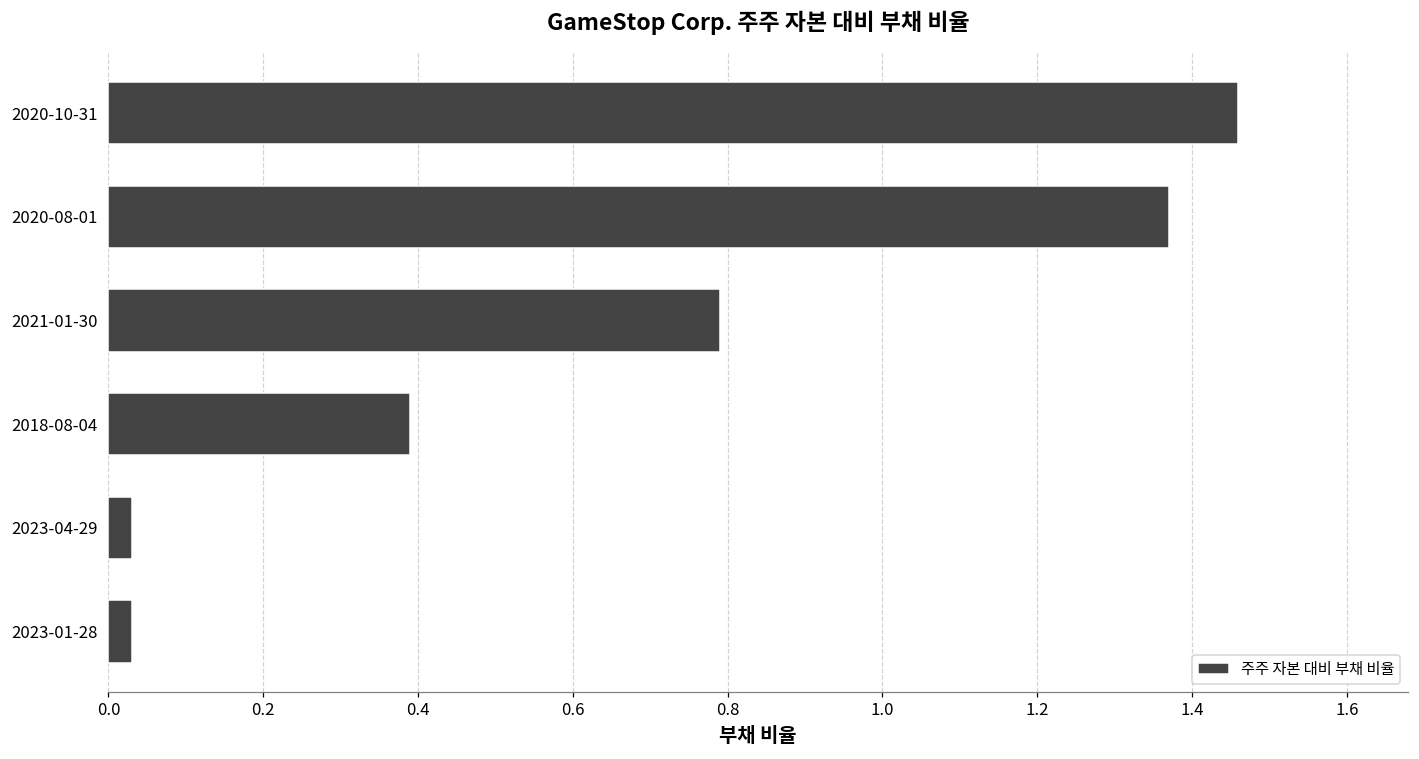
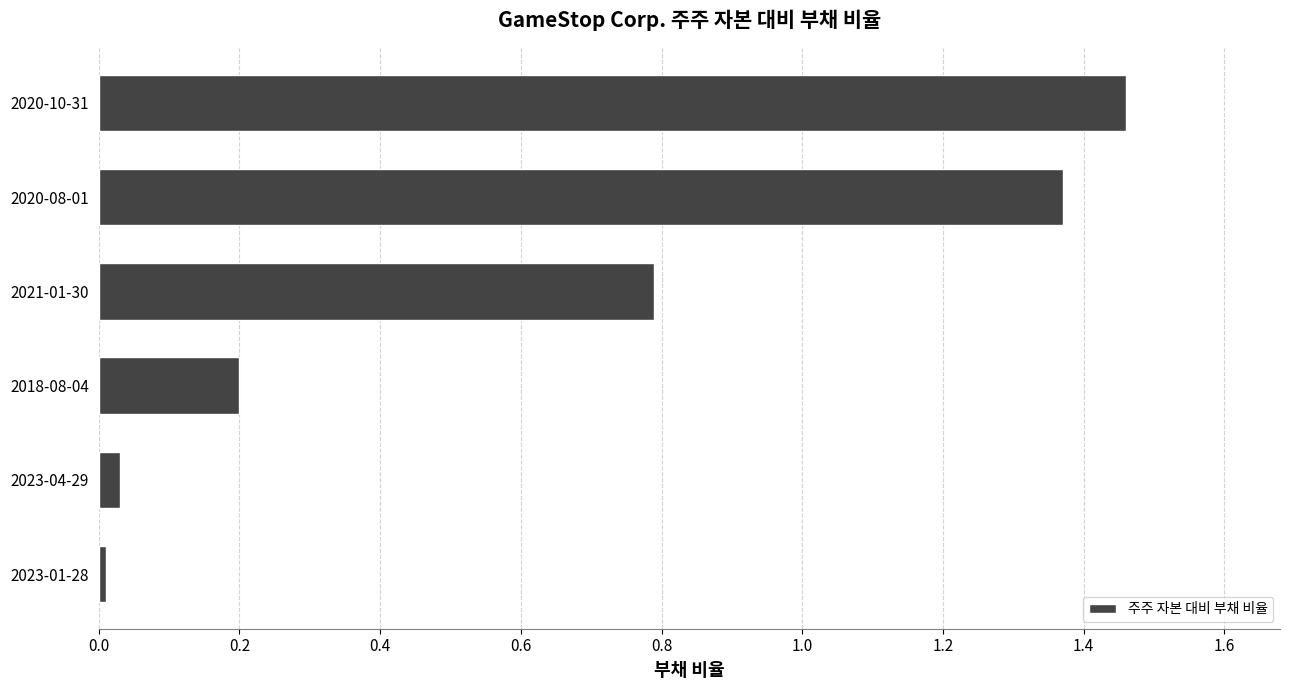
2018-08-04: 0.39 -> 0.20
2023-01-28: 0.03 -> 0.01
